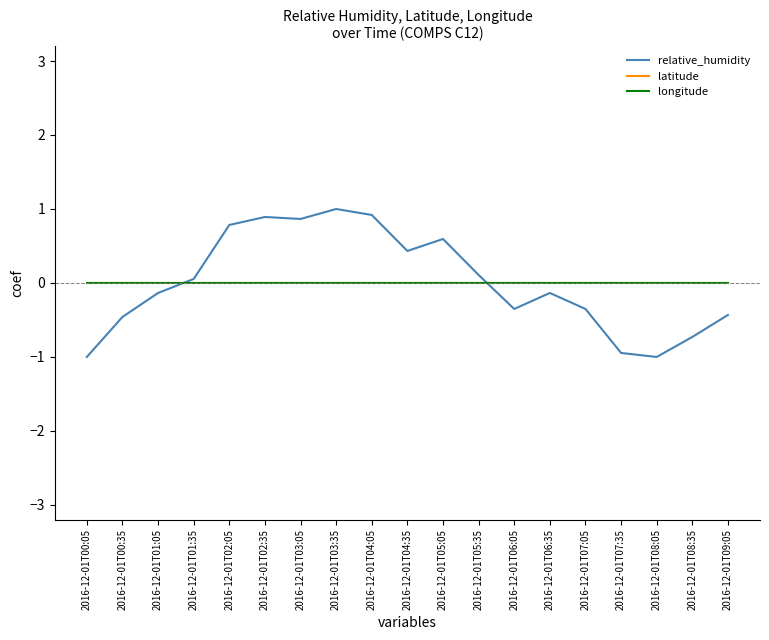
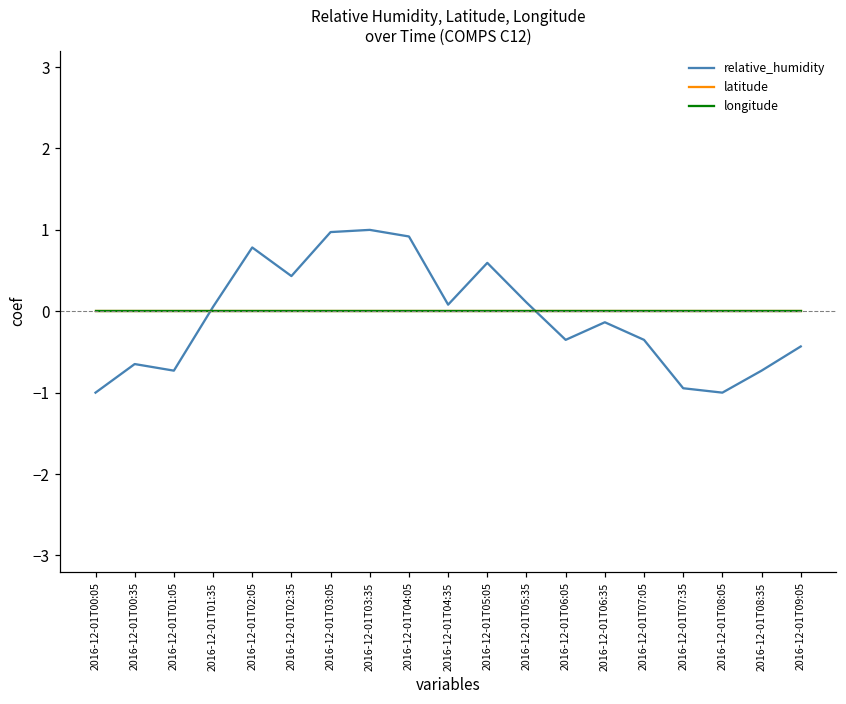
relative_humidity, 2016-12-01T00:35: -0.5 -> -0.6
relative_humidity, 2016-12-01T01:05: -0.1 -> -0.7
relative_humidity, 2016-12-01T02:35: 0.9 -> 0.4
relative_humidity, 2016-12-01T03:05: 0.9 -> 1.0
relative_humidity, 2016-12-01T04:35: 0.4 -> 0.1
